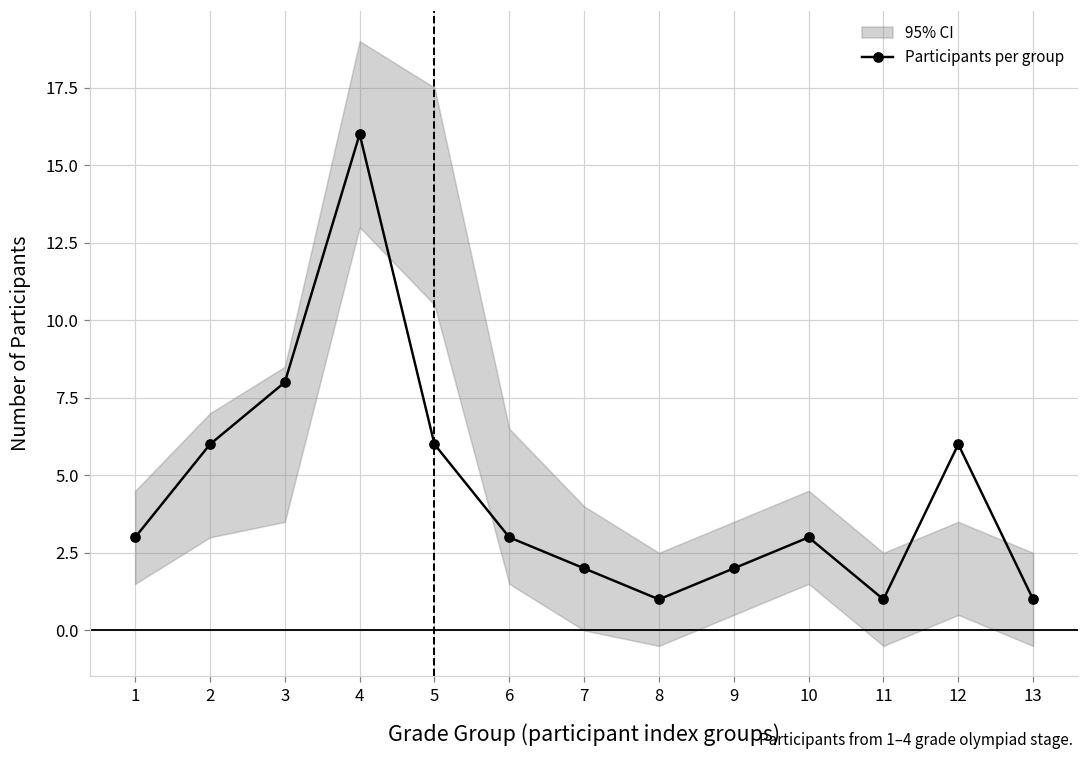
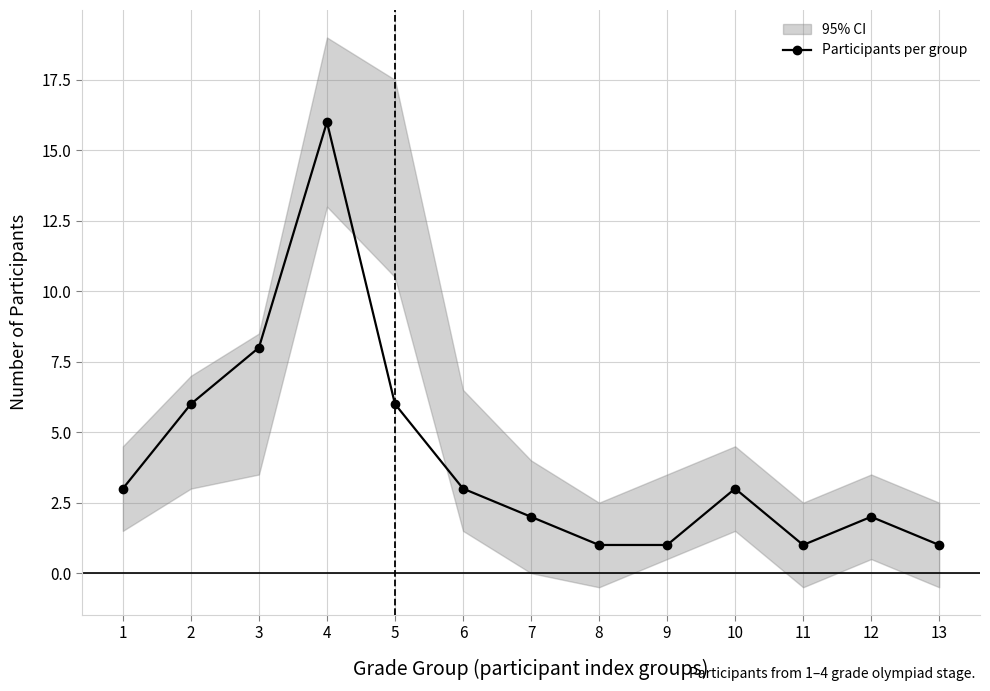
Participants per group, 9: 2 -> 1
Participants per group, 12: 6 -> 2
